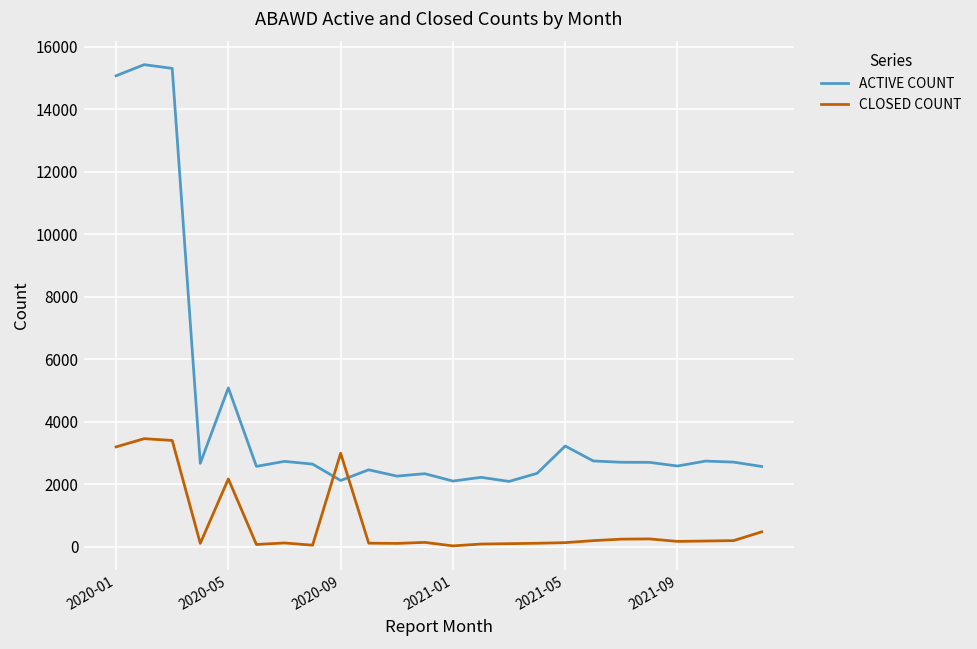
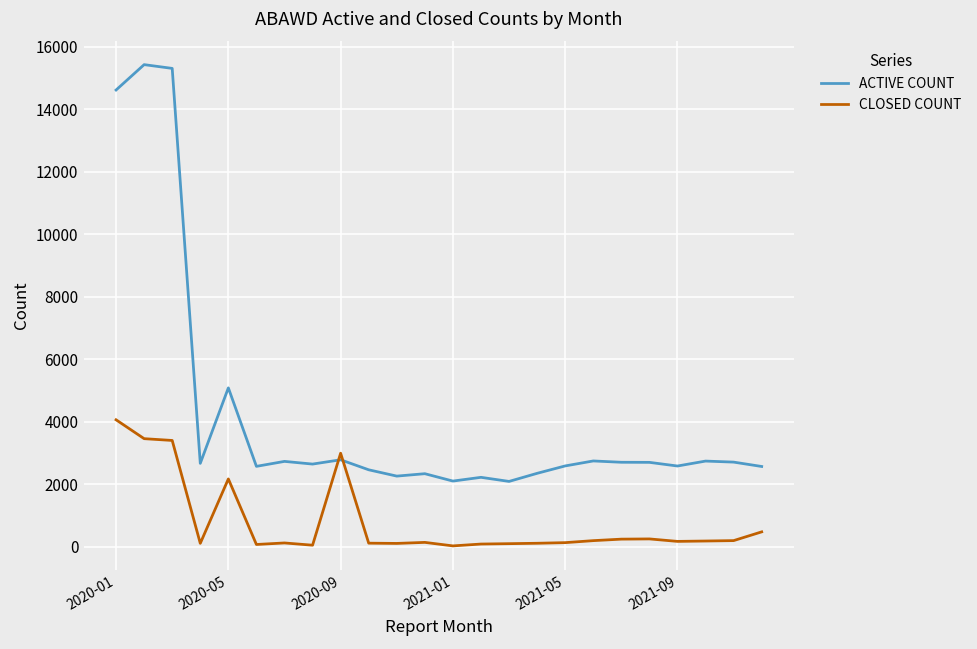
ACTIVE COUNT, 2020-01: 15100 -> 14600
CLOSED COUNT, 2020-01: 3200 -> 4100
ACTIVE COUNT, 2020-09: 2100 -> 2800
ACTIVE COUNT, 2021-05: 3200 -> 2600
